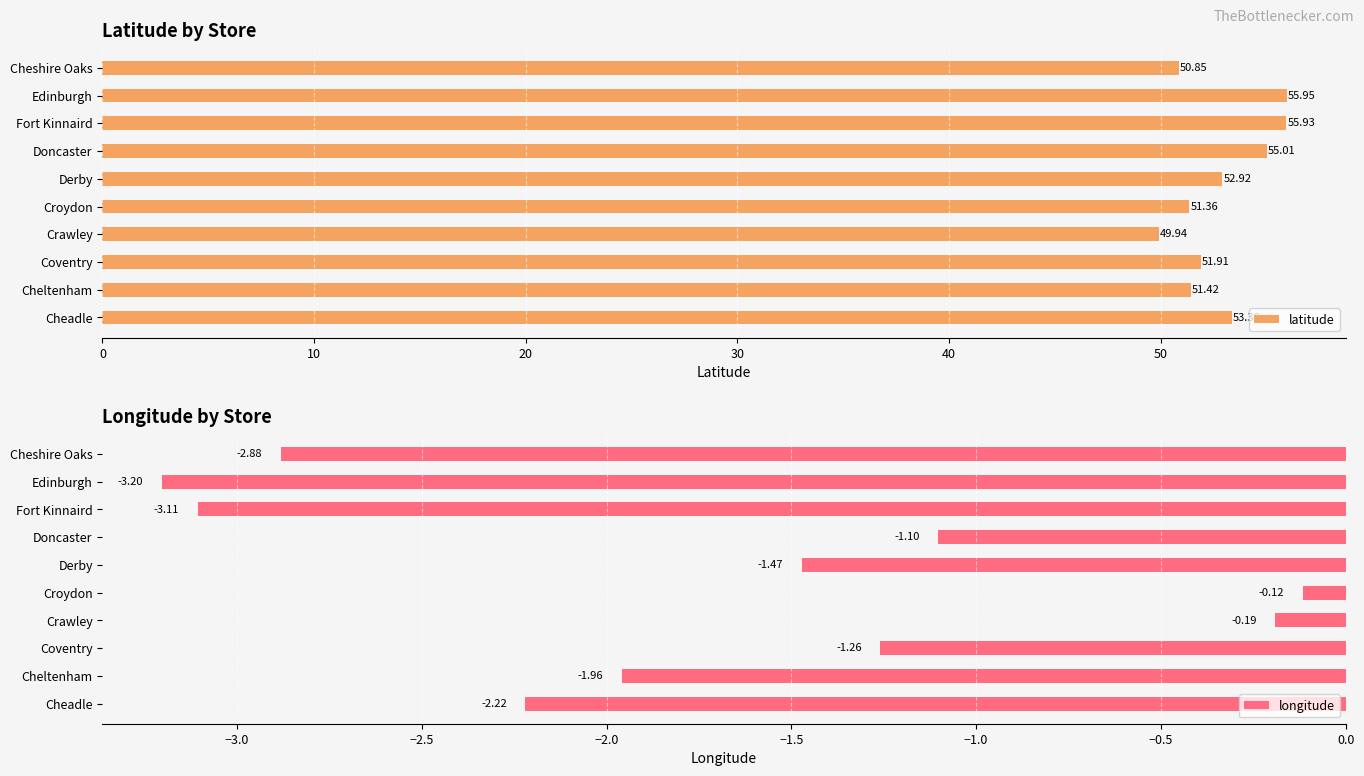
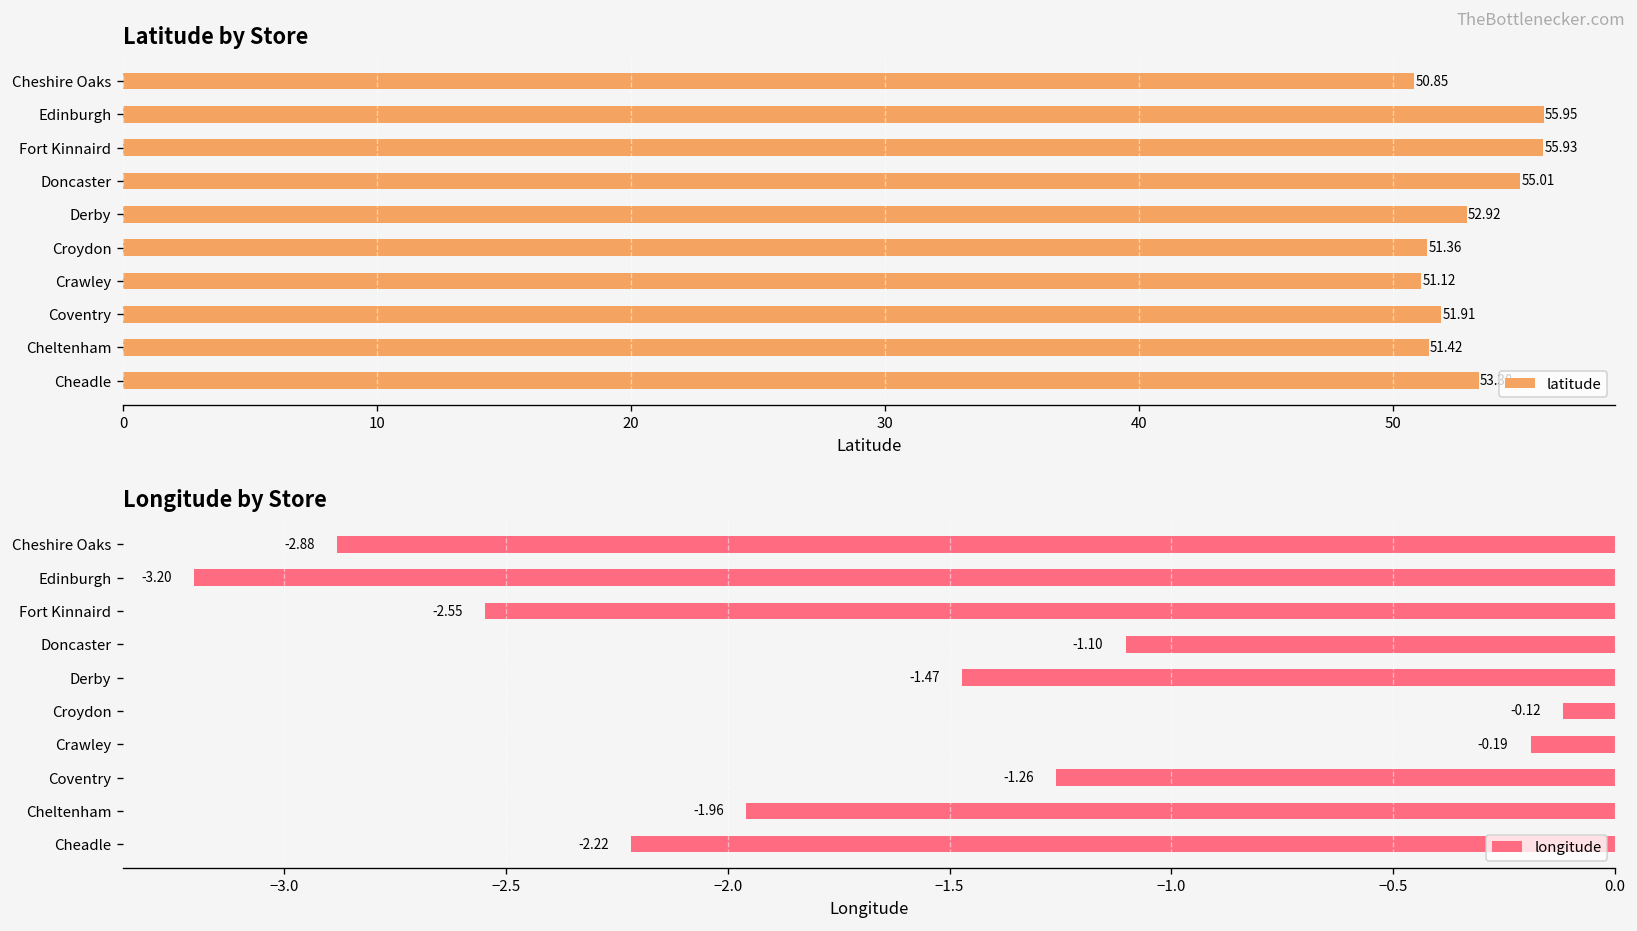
Latitude by Store, Crawley: 49.94 -> 51.12
Longitude by Store, Fort Kinnaird: -3.11 -> -2.55
